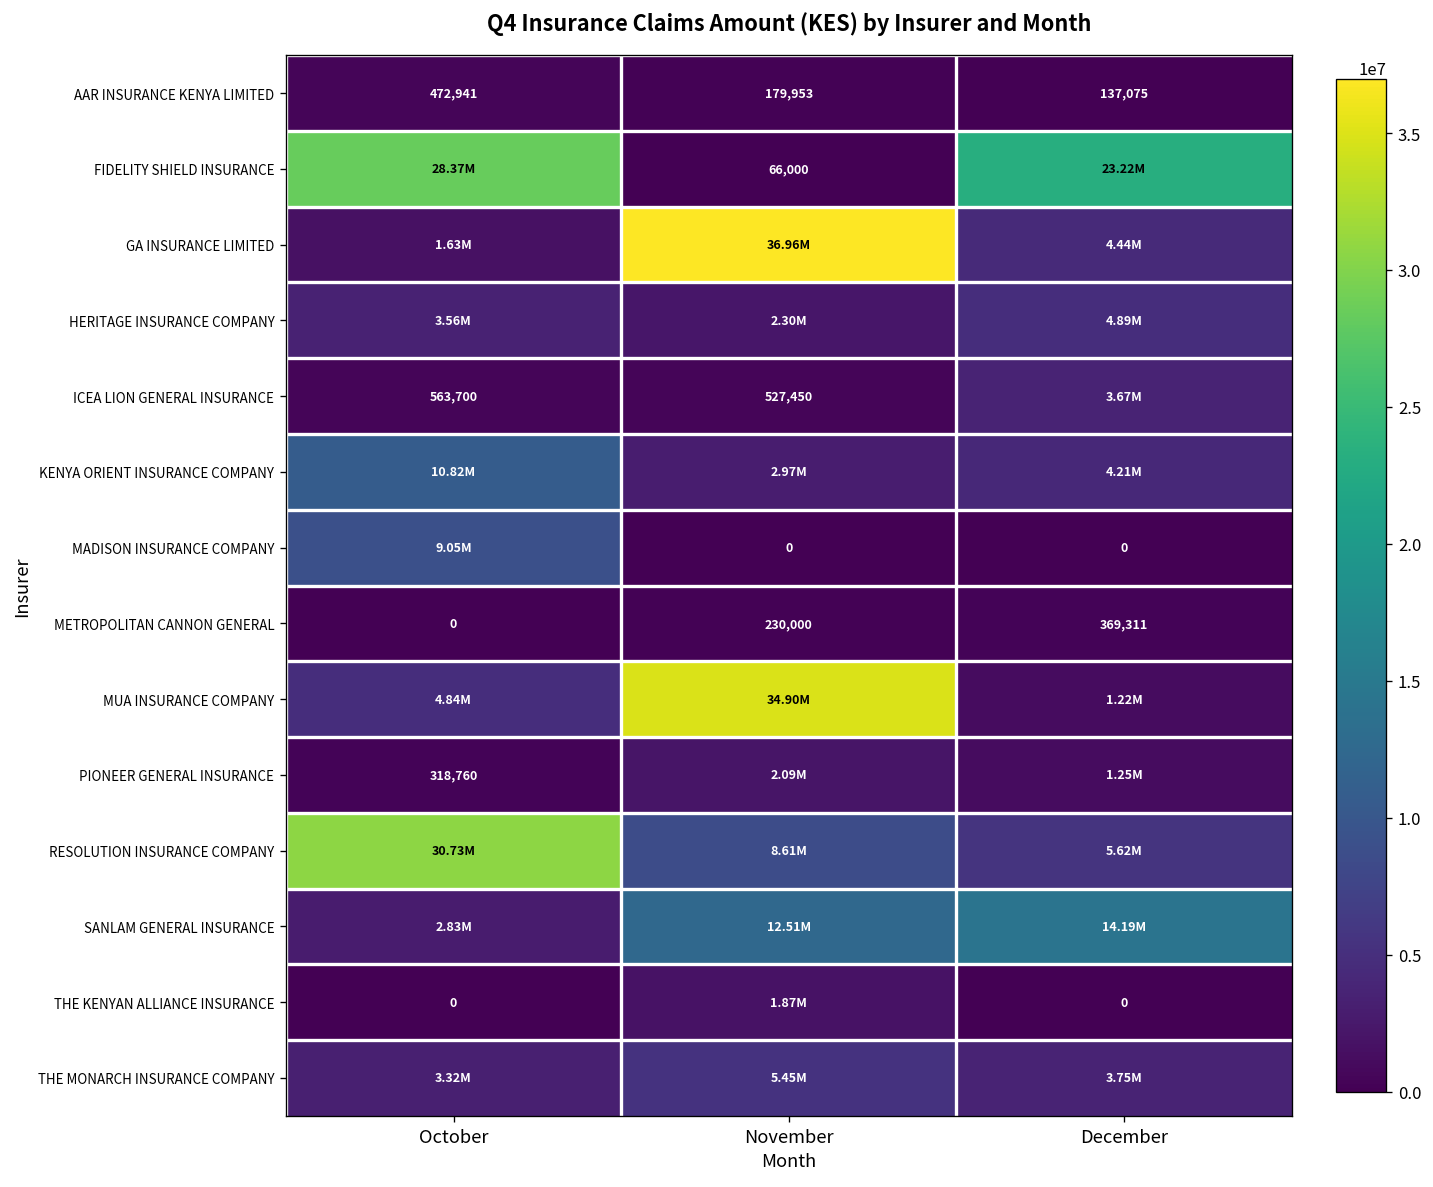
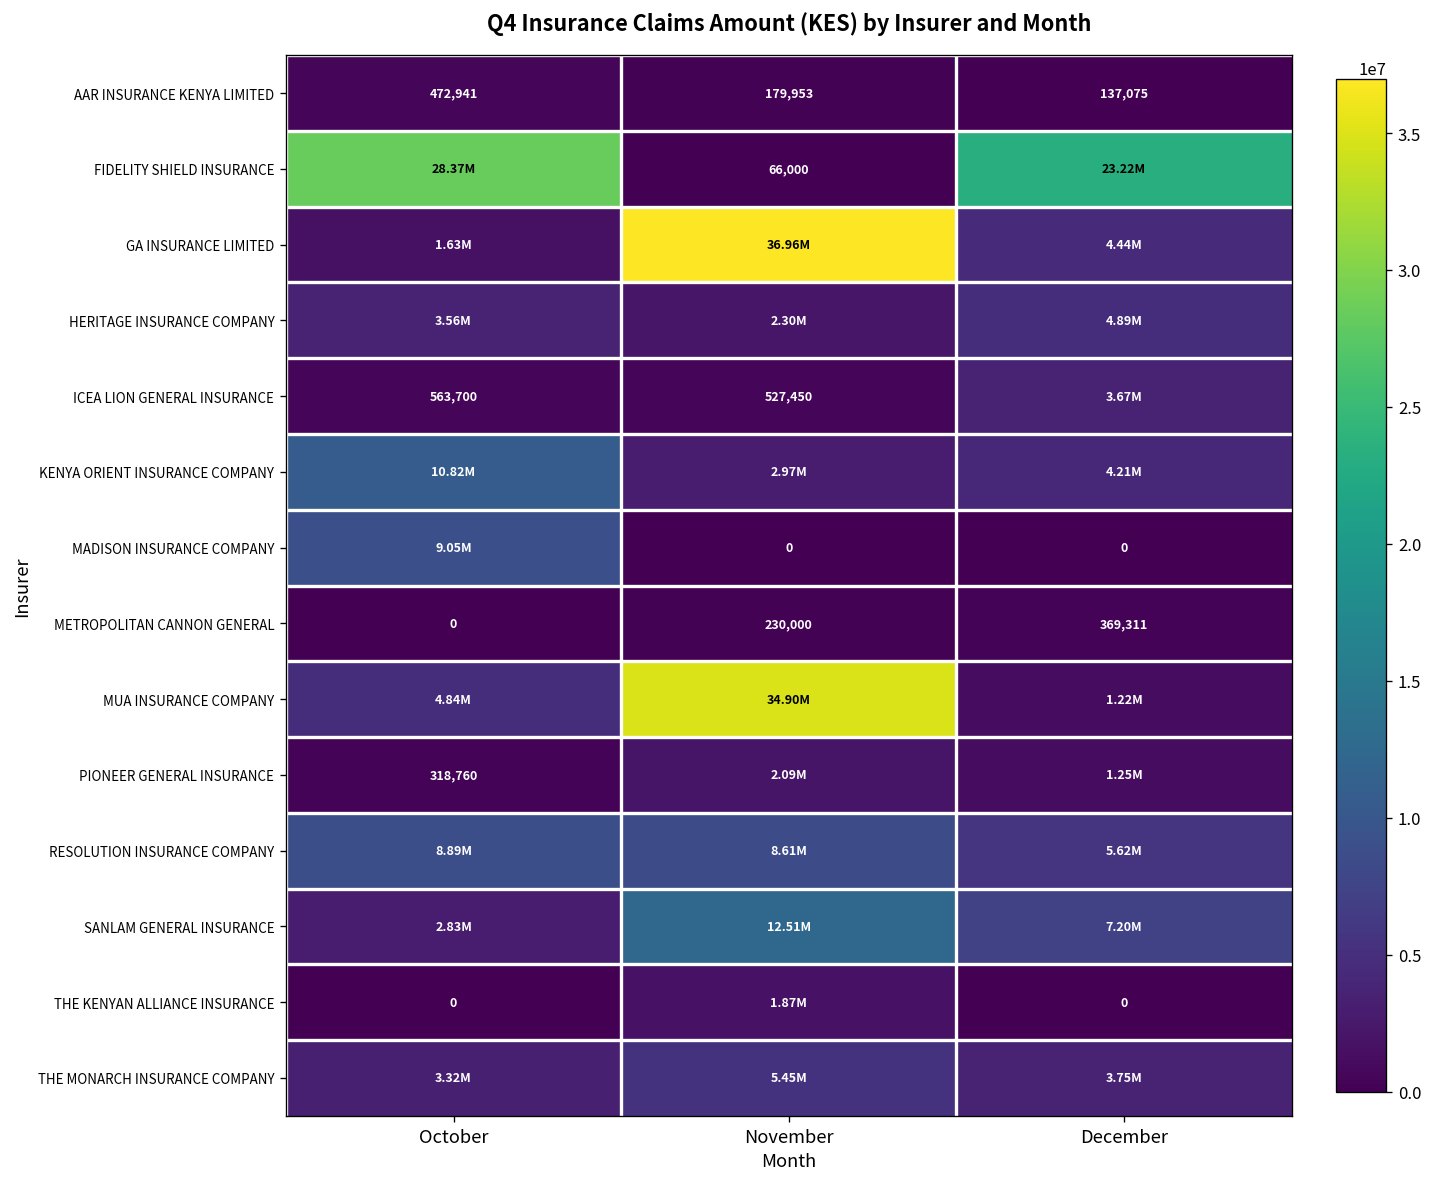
RESOLUTION INSURANCE COMPANY, October: 30.73M -> 8.89M
SANLAM GENERAL INSURANCE, December: 14.19M -> 7.20M
